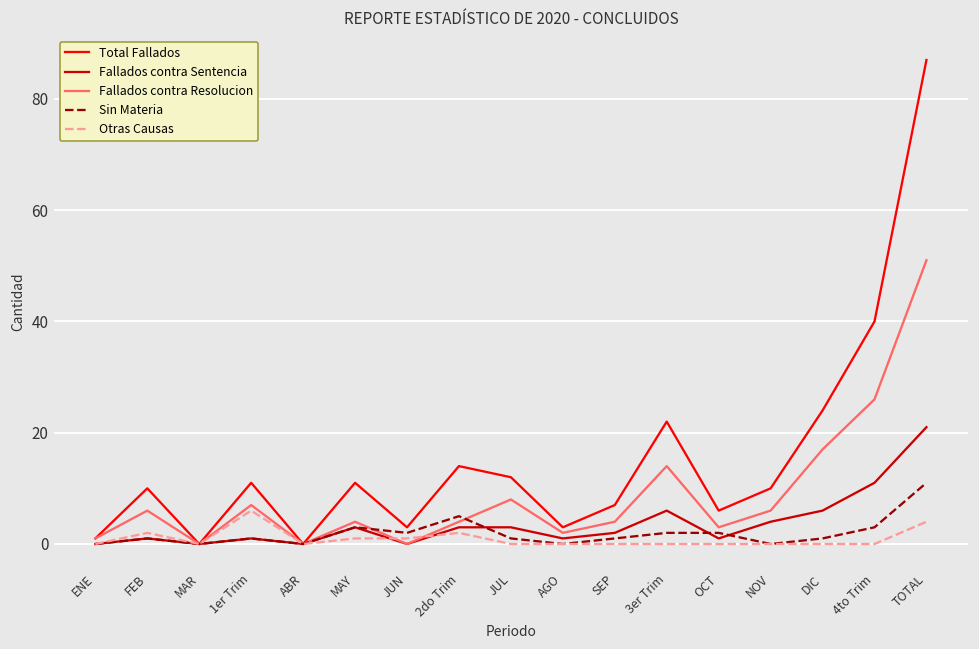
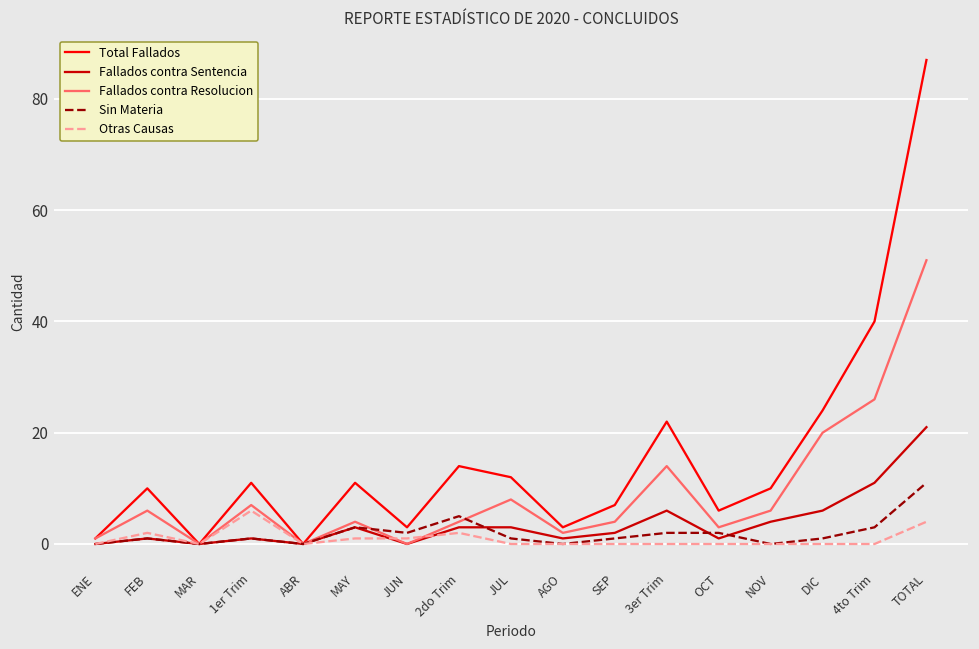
Fallados contra Resolucion, DIC: 17 -> 20
